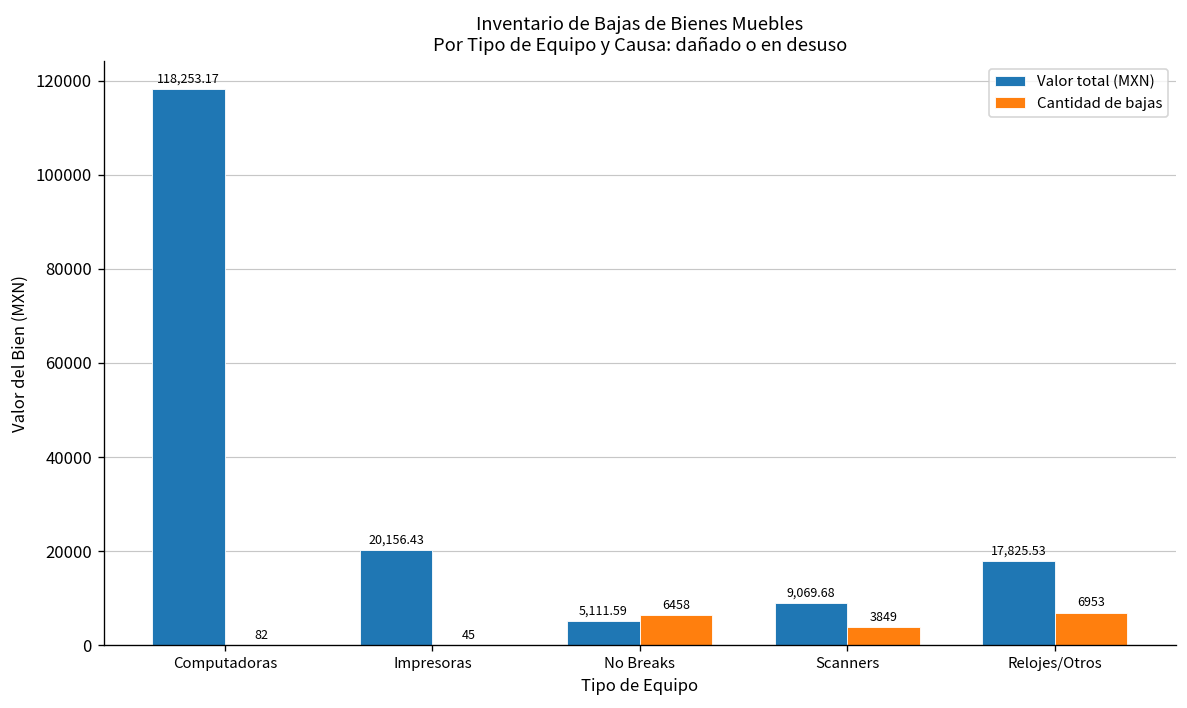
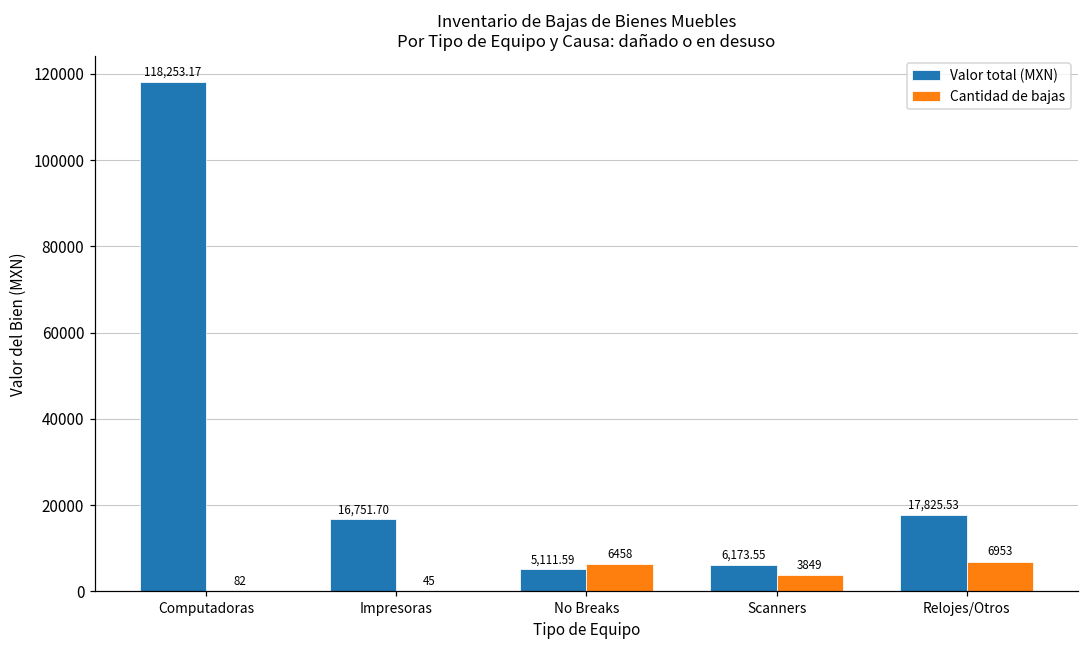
Valor total (MXN), Impresoras: 20,156.43 -> 16,751.70
Valor total (MXN), Scanners: 9,069.68 -> 6,173.55
